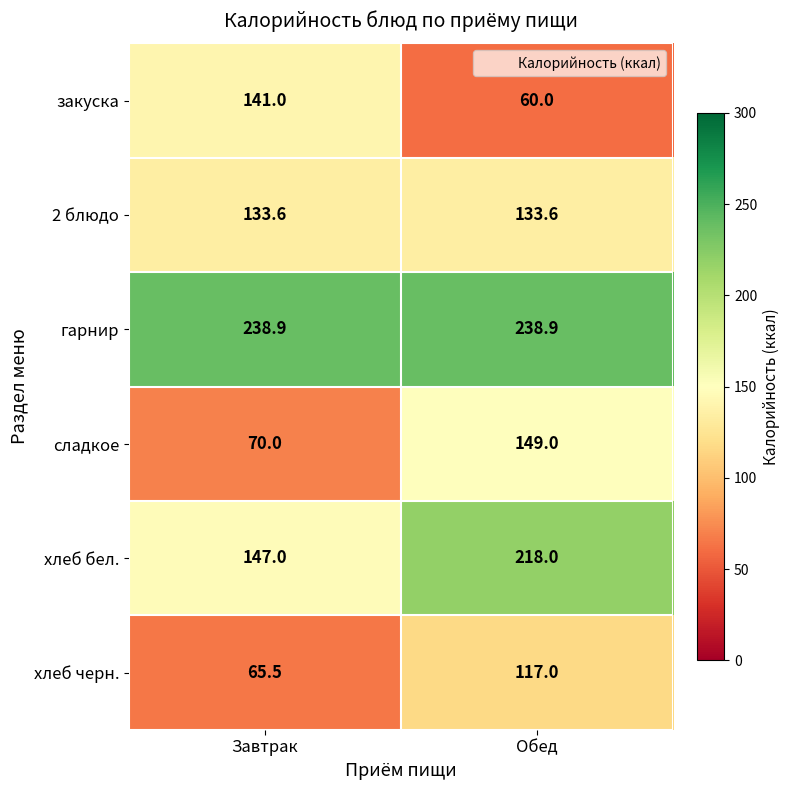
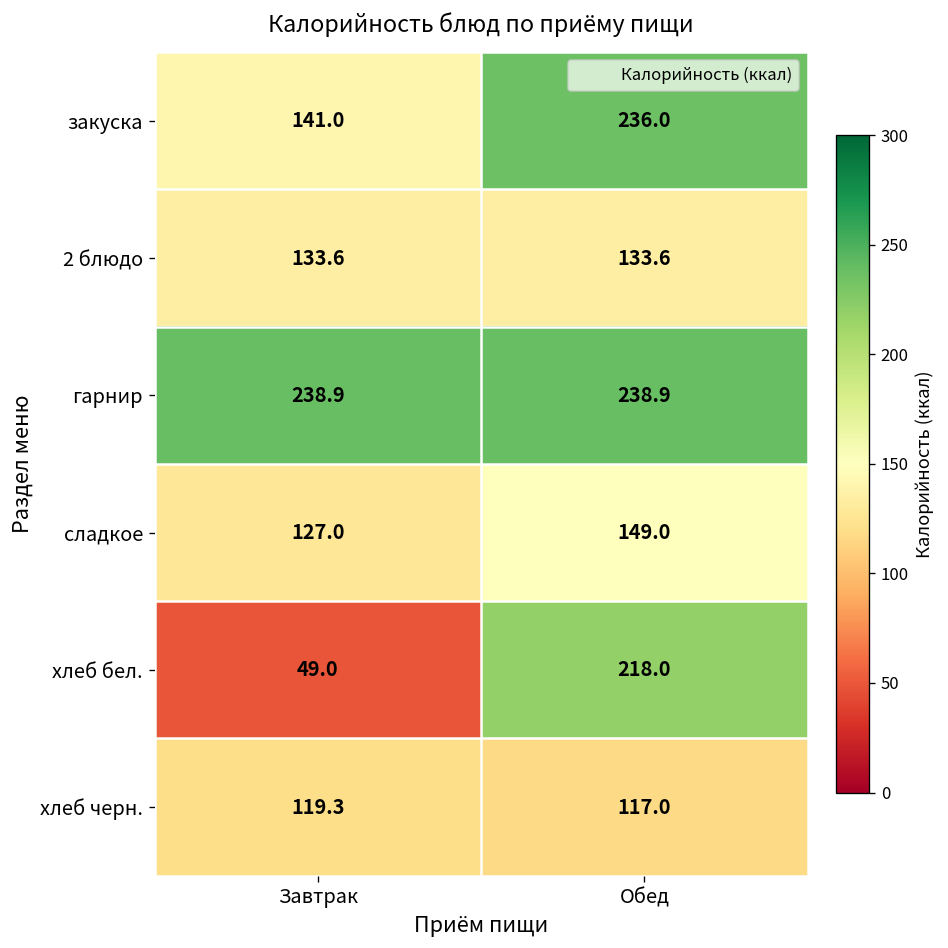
закуска, Обед: 60.0 -> 236.0
сладкое, Завтрак: 70.0 -> 127.0
хлеб бел., Завтрак: 147.0 -> 49.0
хлеб черн., Завтрак: 65.5 -> 119.3
